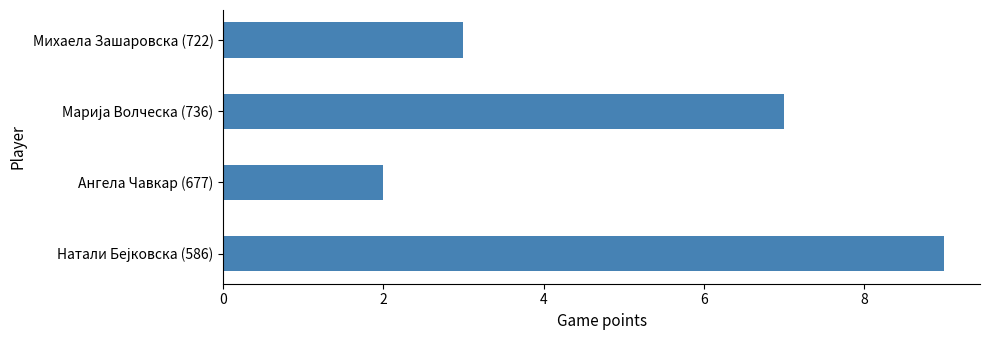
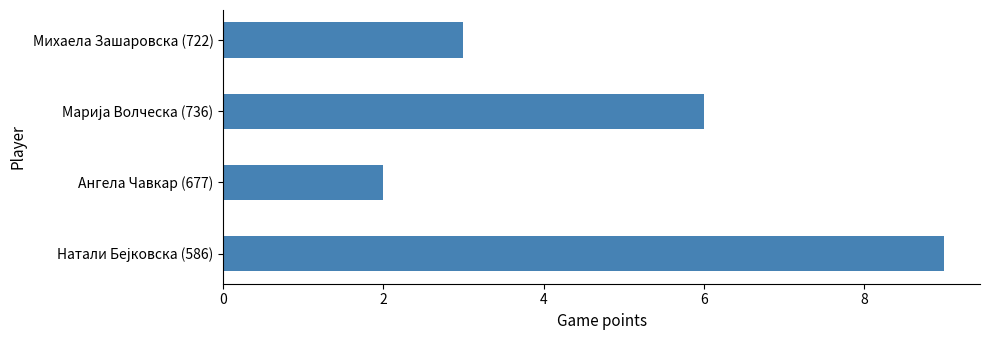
Марија Волческа (736): 7 -> 6
